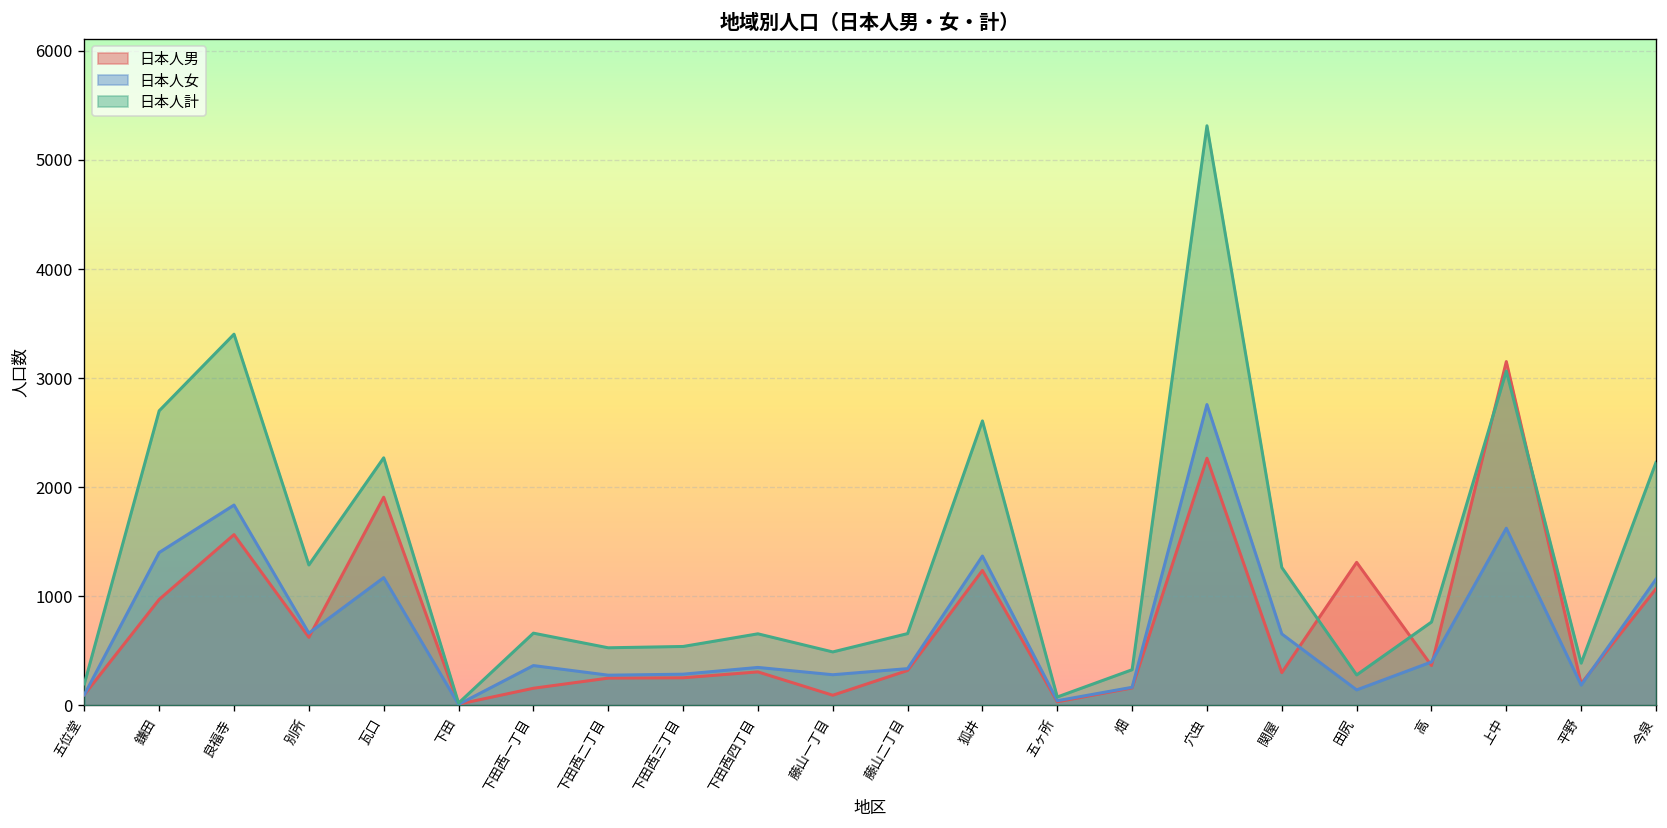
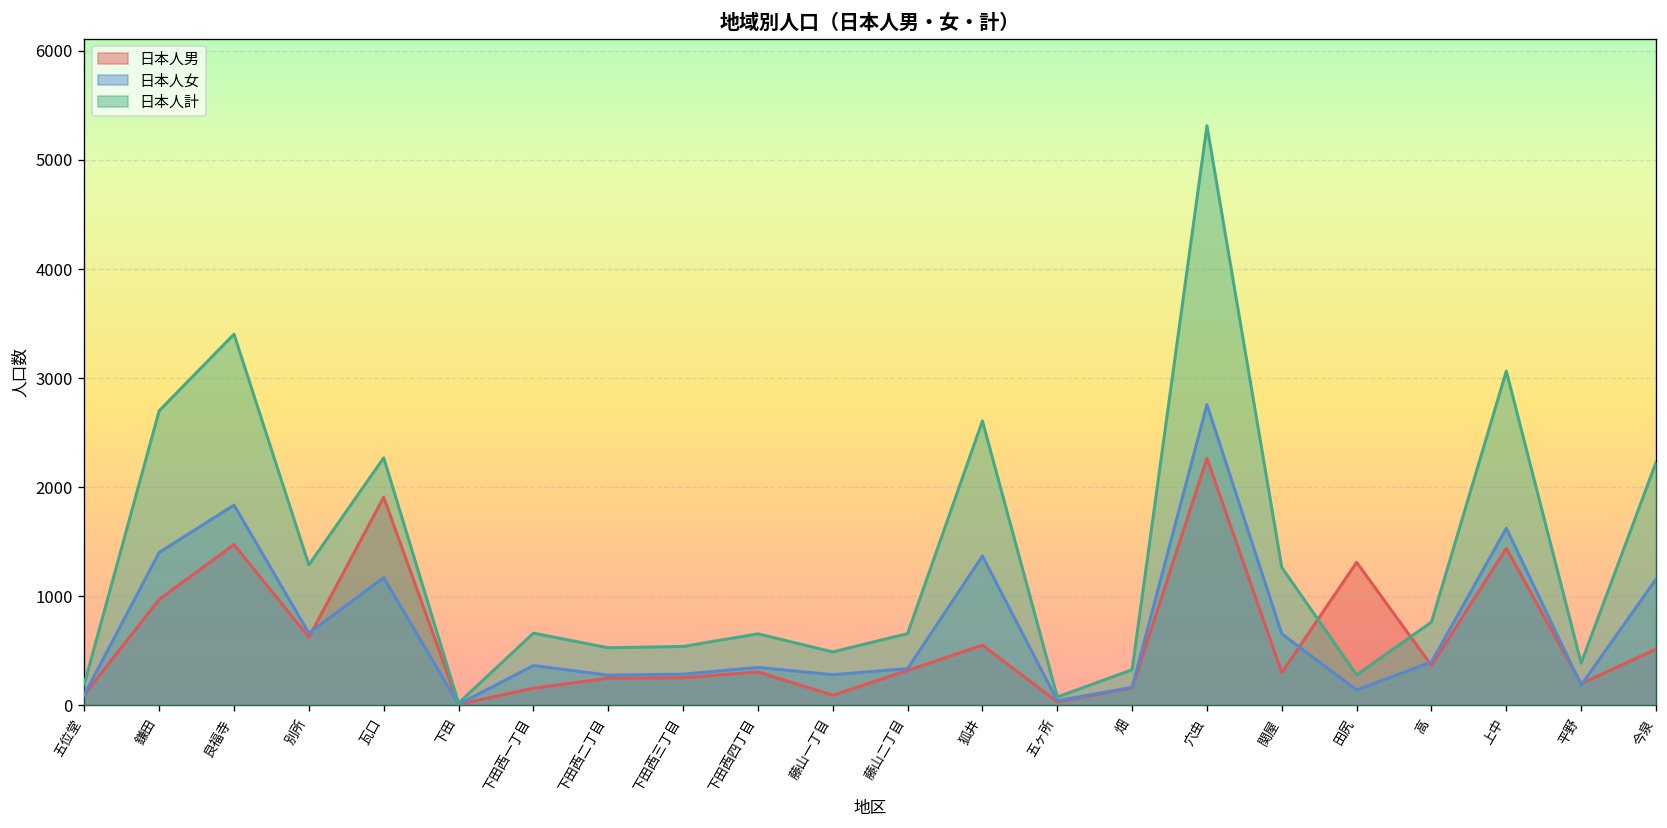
日本人男, 良福寺: 1600 -> 1500
日本人男, 狐井: 1200 -> 600
日本人男, 上中: 3200 -> 1400
日本人男, 今泉: 1100 -> 500
